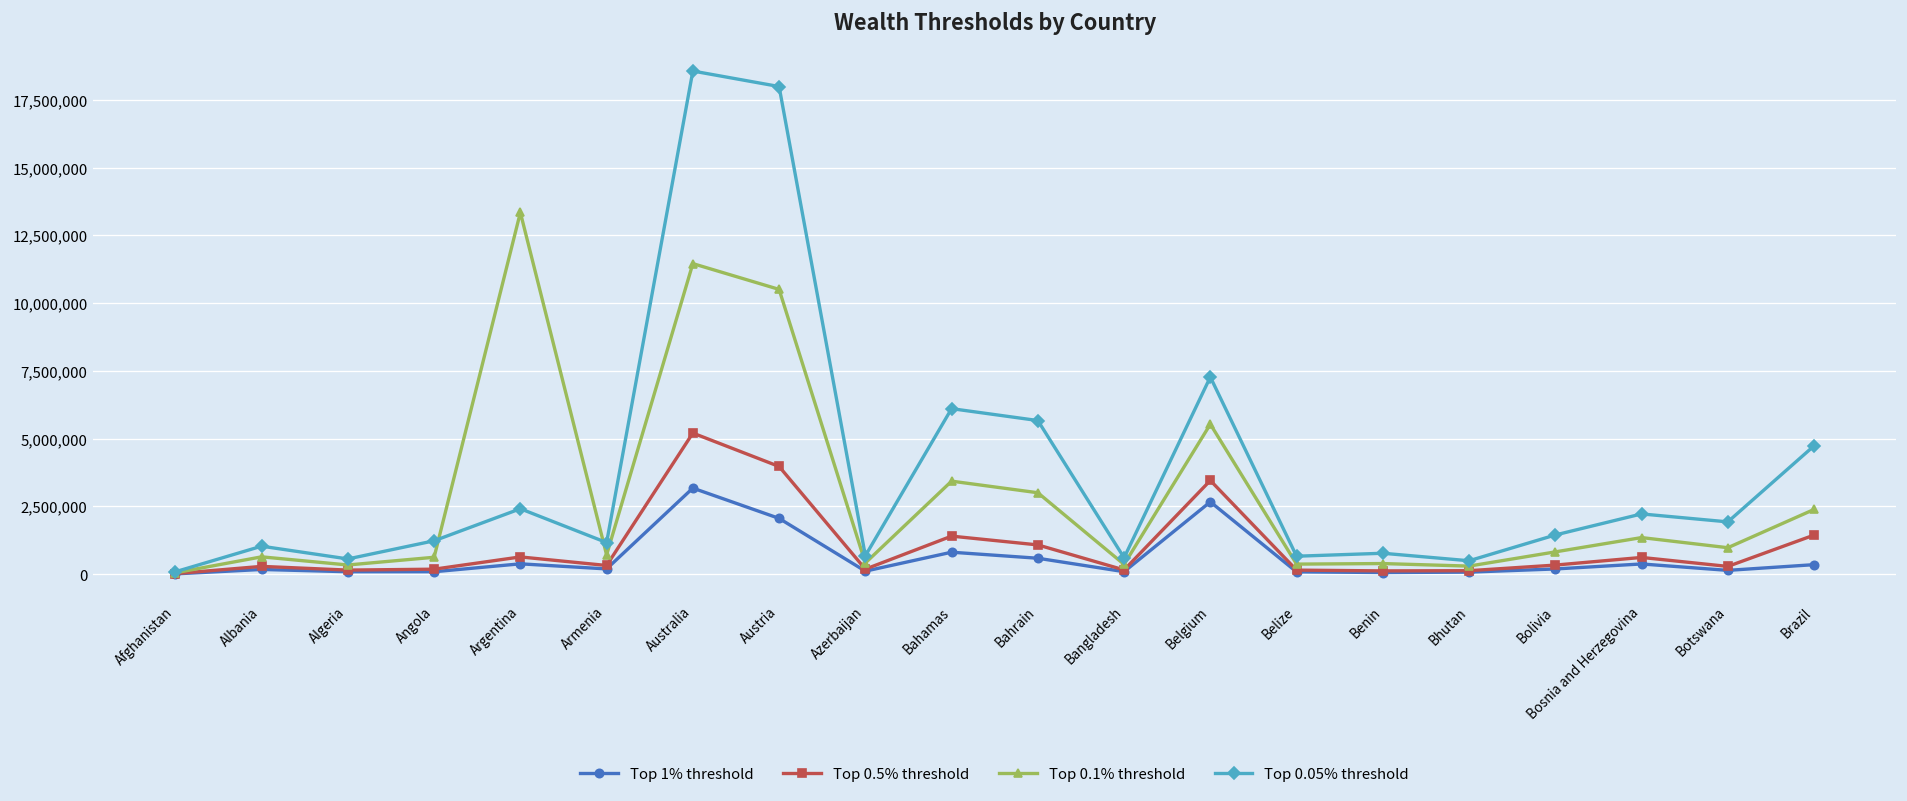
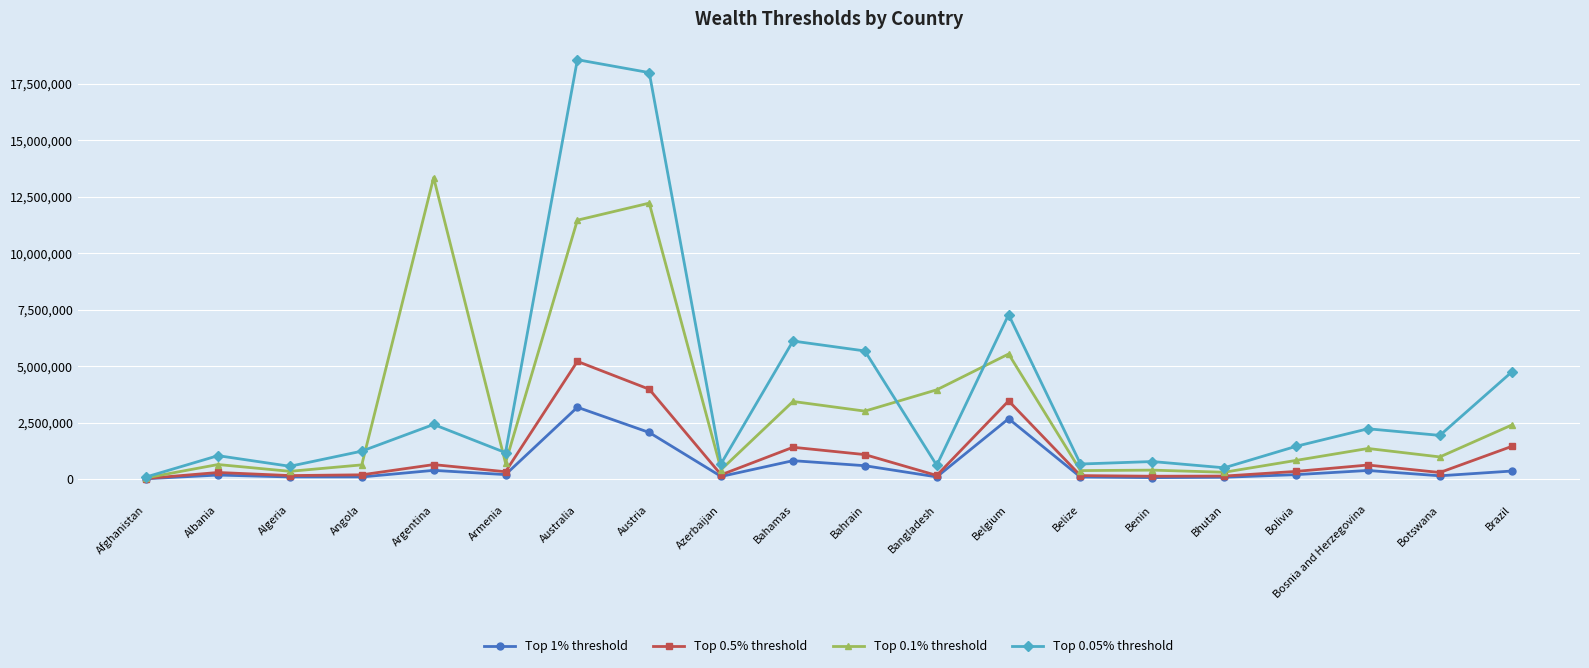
Top 0.1% threshold, Austria: 10,500,000 -> 12,200,000
Top 0.1% threshold, Bangladesh: 400,000 -> 4,000,000
